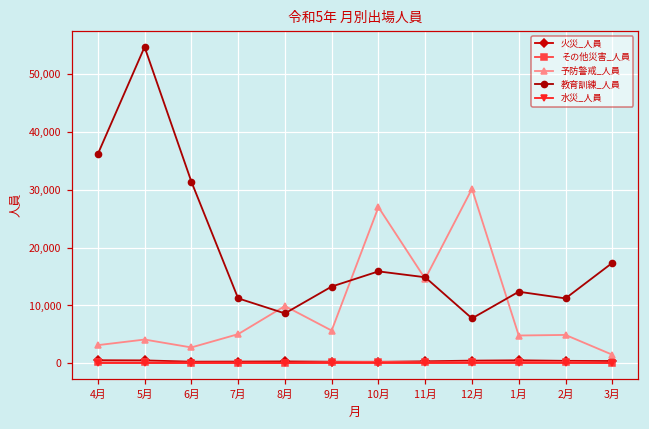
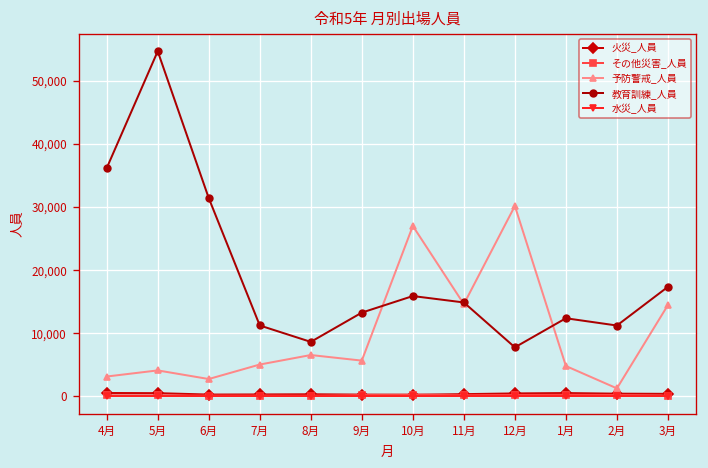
予防警戒_人員, 8月: 10,000 -> 7,000
予防警戒_人員, 2月: 5,000 -> 1,000
予防警戒_人員, 3月: 1,000 -> 14,000
